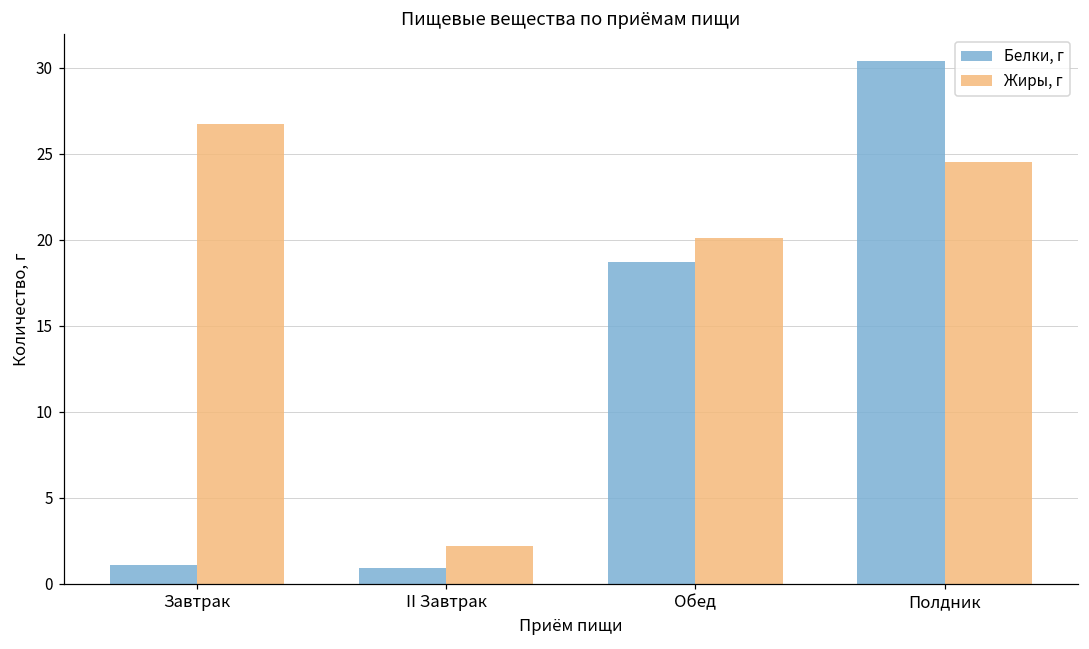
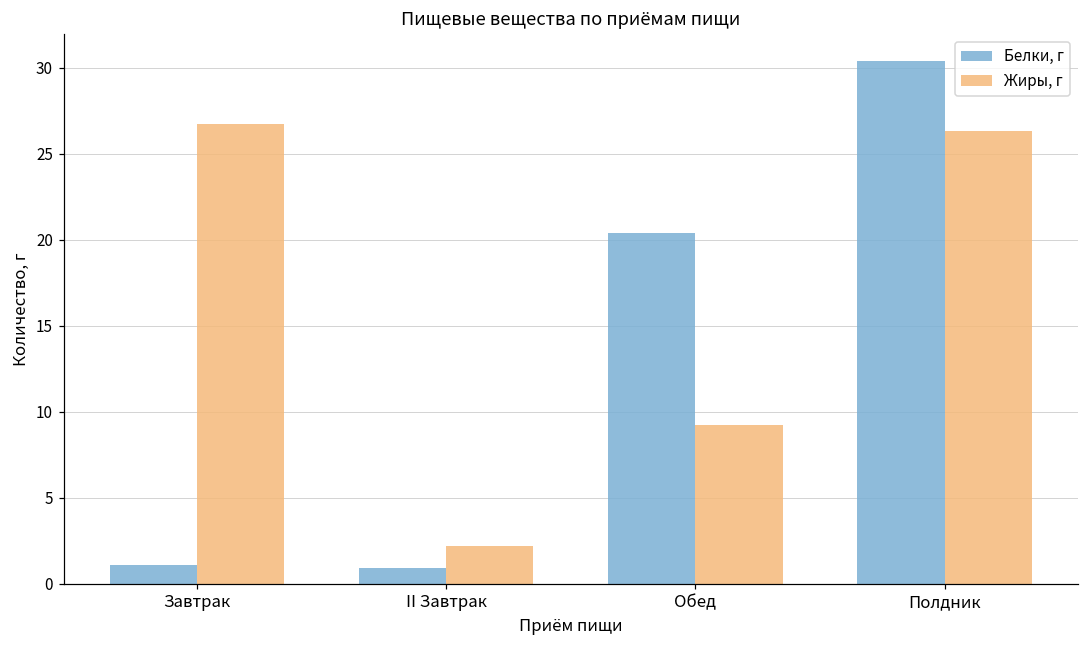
Белки, г, Обед: 18.7 -> 20.4
Жиры, г, Обед: 20.1 -> 9.2
Жиры, г, Полдник: 24.5 -> 26.3
